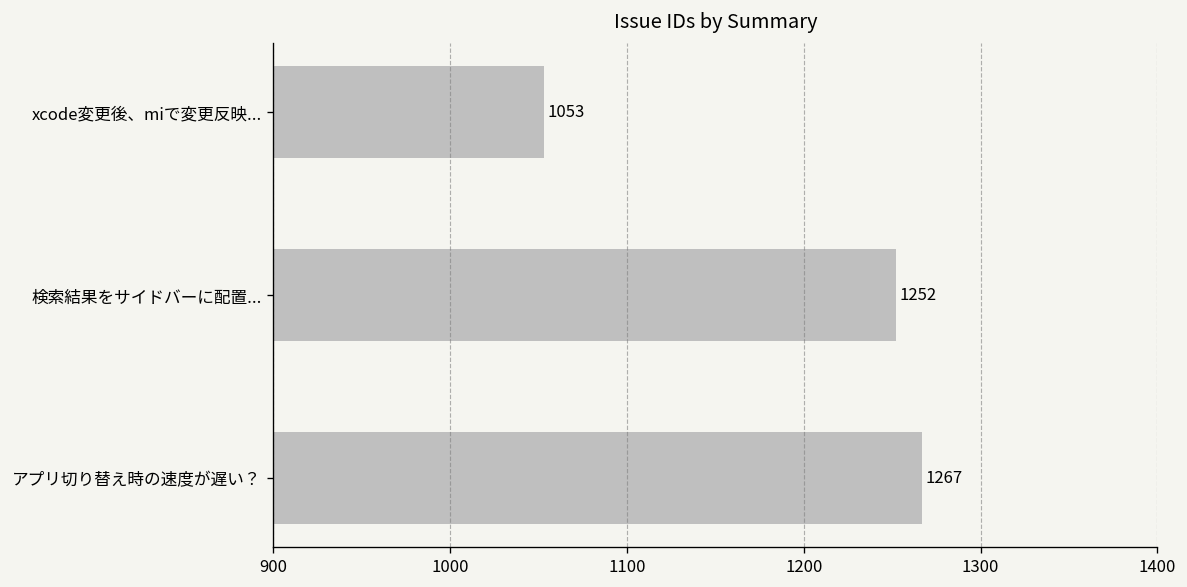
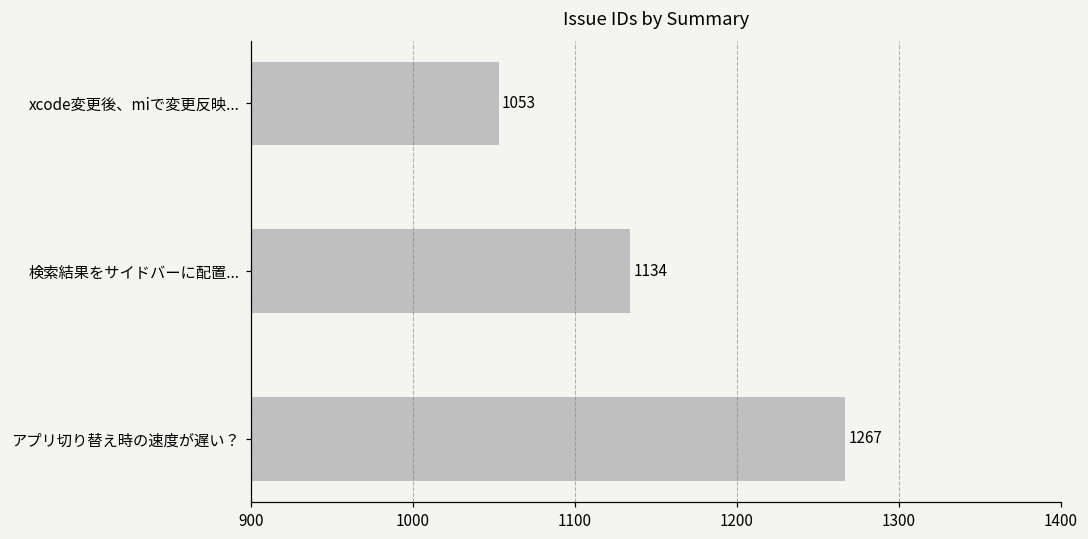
検索結果をサイドバーに配置...: 1252 -> 1134
